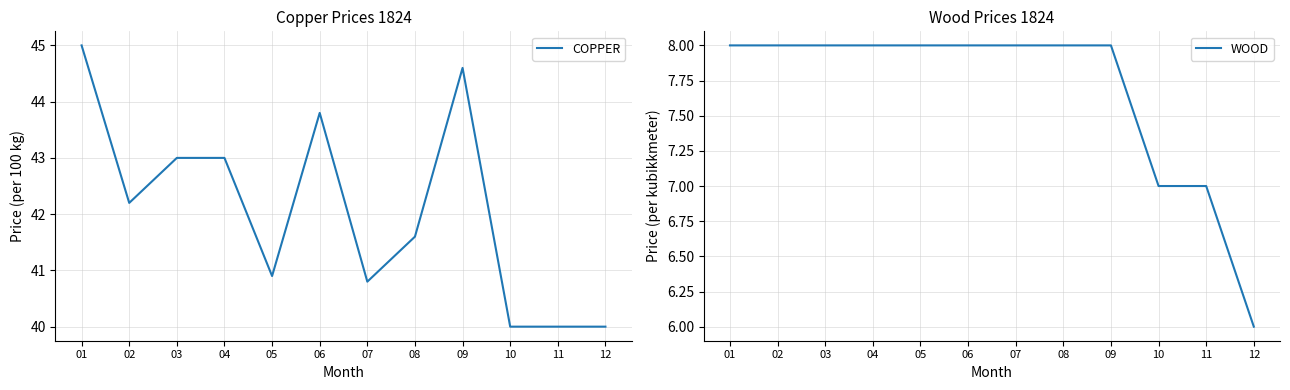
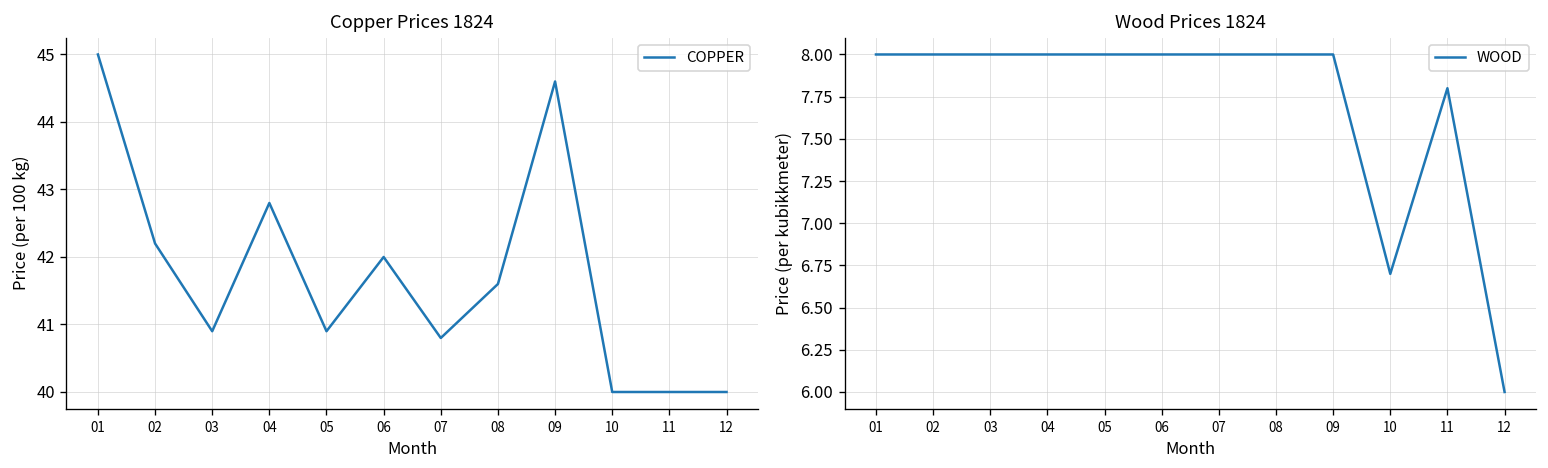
Copper Prices 1824, 03: 43.0 -> 40.9
Copper Prices 1824, 04: 43.0 -> 42.8
Copper Prices 1824, 06: 43.8 -> 42.0
Wood Prices 1824, 10: 7.0 -> 6.7
Wood Prices 1824, 11: 7.0 -> 7.8
